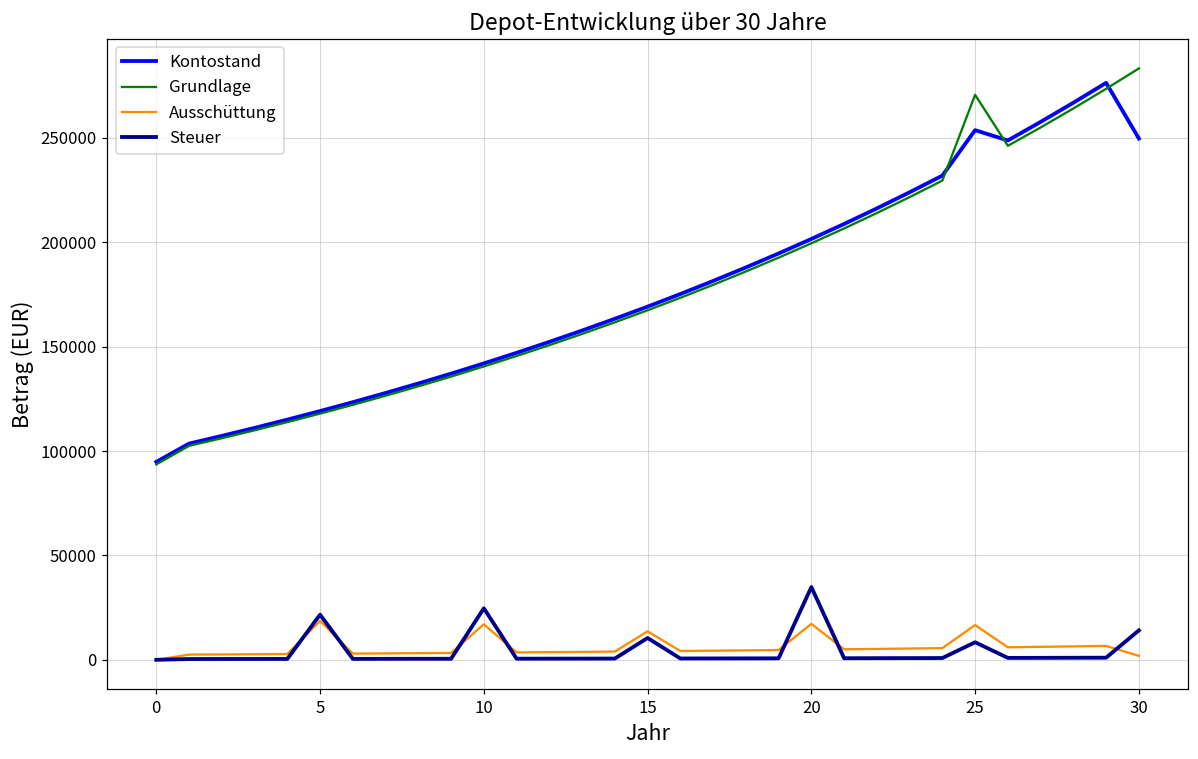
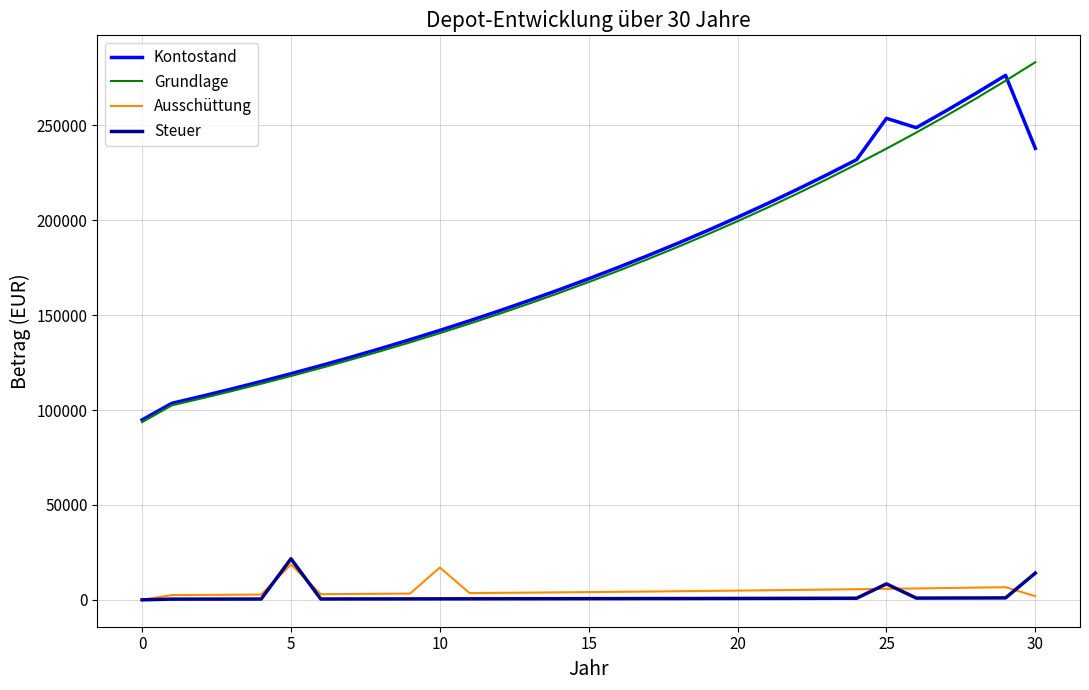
Steuer, 10: 25000 -> 1000
Ausschüttung, 15: 14000 -> 4000
Steuer, 15: 10000 -> 1000
Ausschüttung, 20: 17000 -> 5000
Steuer, 20: 35000 -> 1000
Grundlage, 25: 271000 -> 238000
Ausschüttung, 25: 17000 -> 6000
Kontostand, 30: 250000 -> 238000
